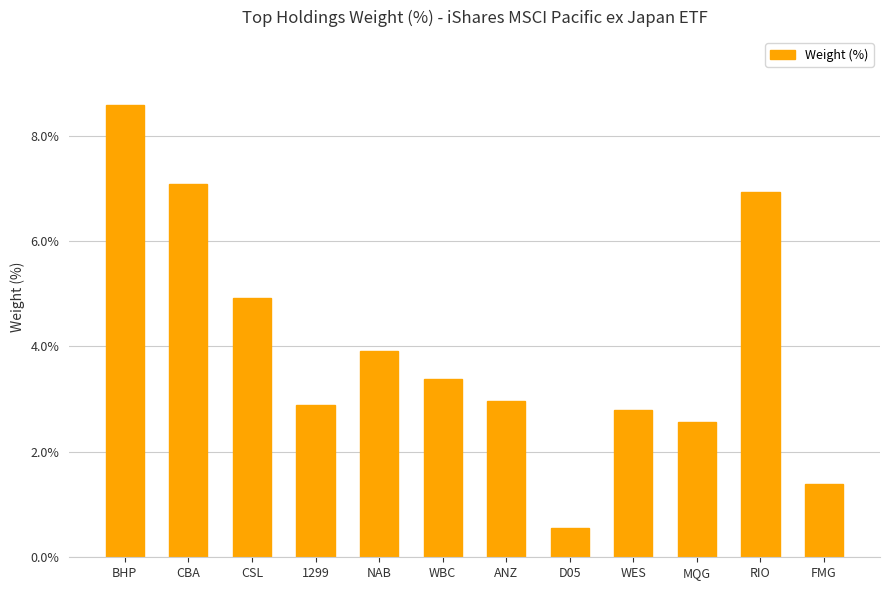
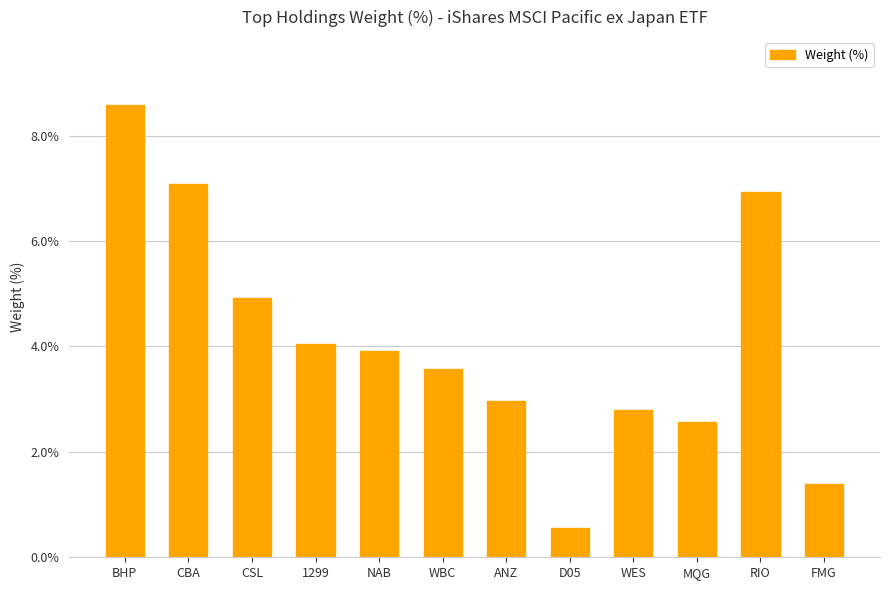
1299: 2.9% -> 4.1%
WBC: 3.4% -> 3.6%
